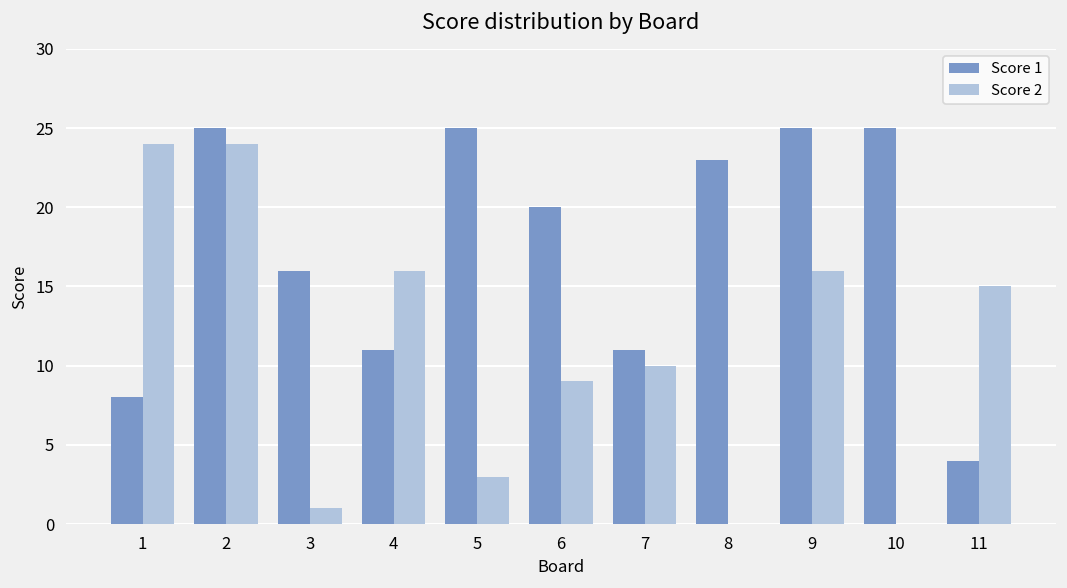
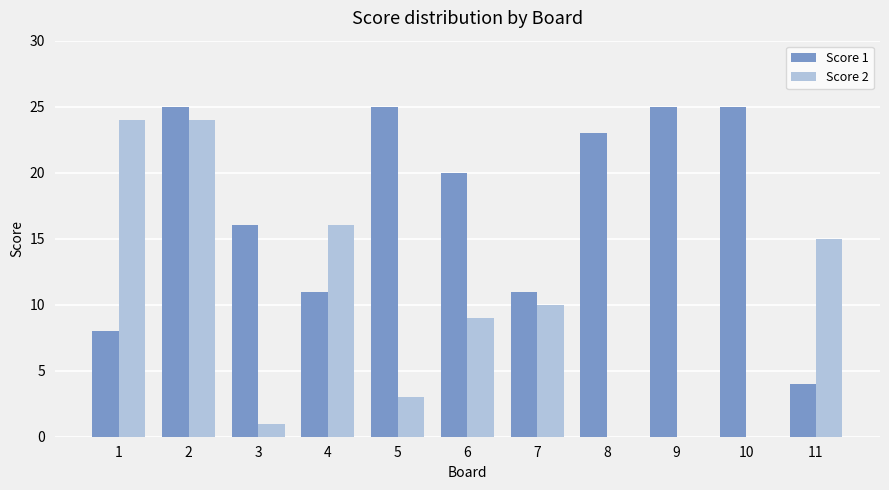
Score 2, 9: 16 -> 0
